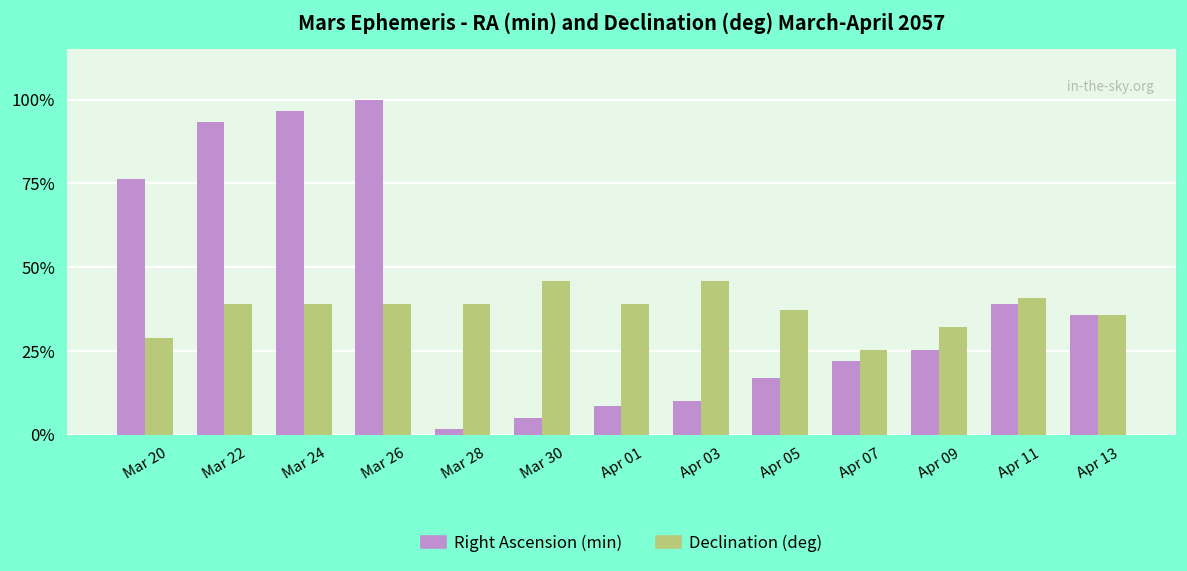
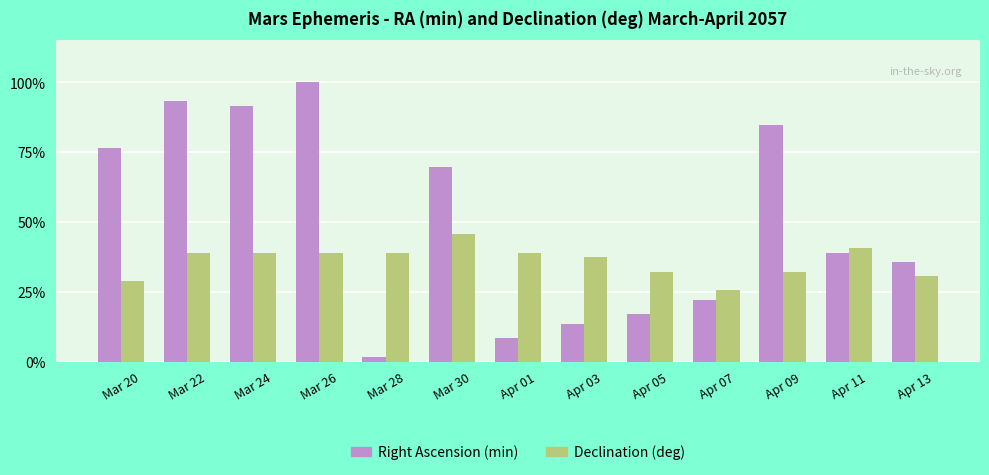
Right Ascension (min), Mar 24: 97% -> 92%
Right Ascension (min), Mar 30: 5% -> 69%
Right Ascension (min), Apr 03: 10% -> 14%
Declination (deg), Apr 03: 46% -> 37%
Declination (deg), Apr 05: 37% -> 32%
Right Ascension (min), Apr 09: 25% -> 85%
Declination (deg), Apr 13: 36% -> 31%
